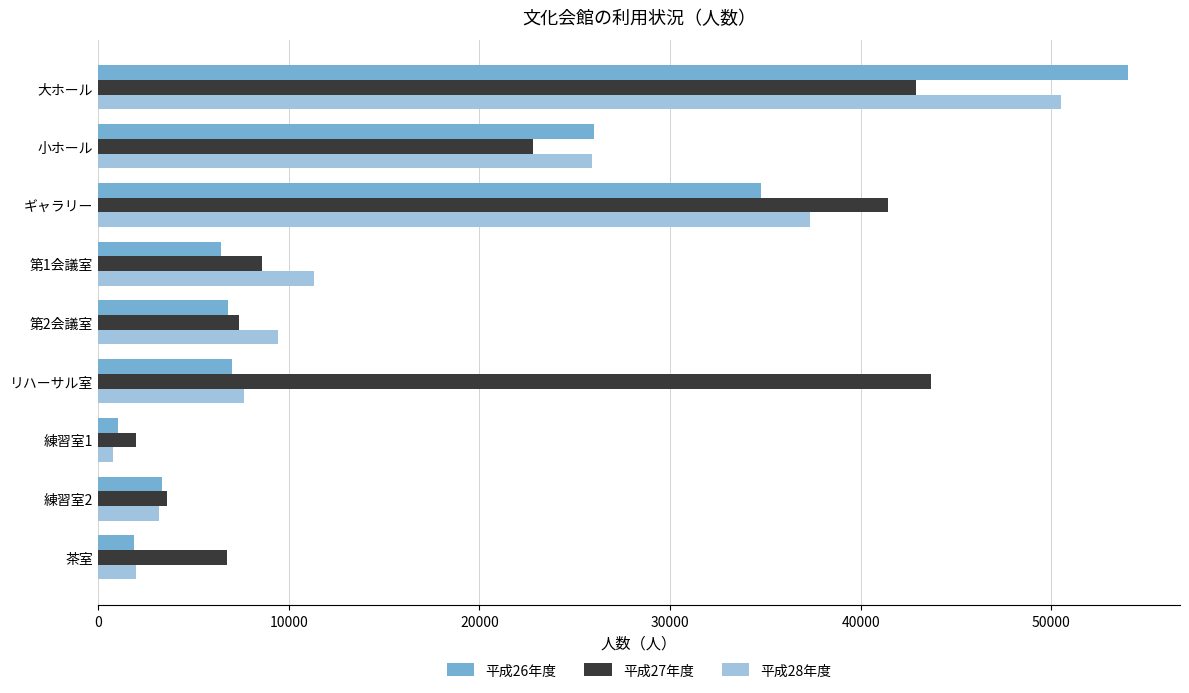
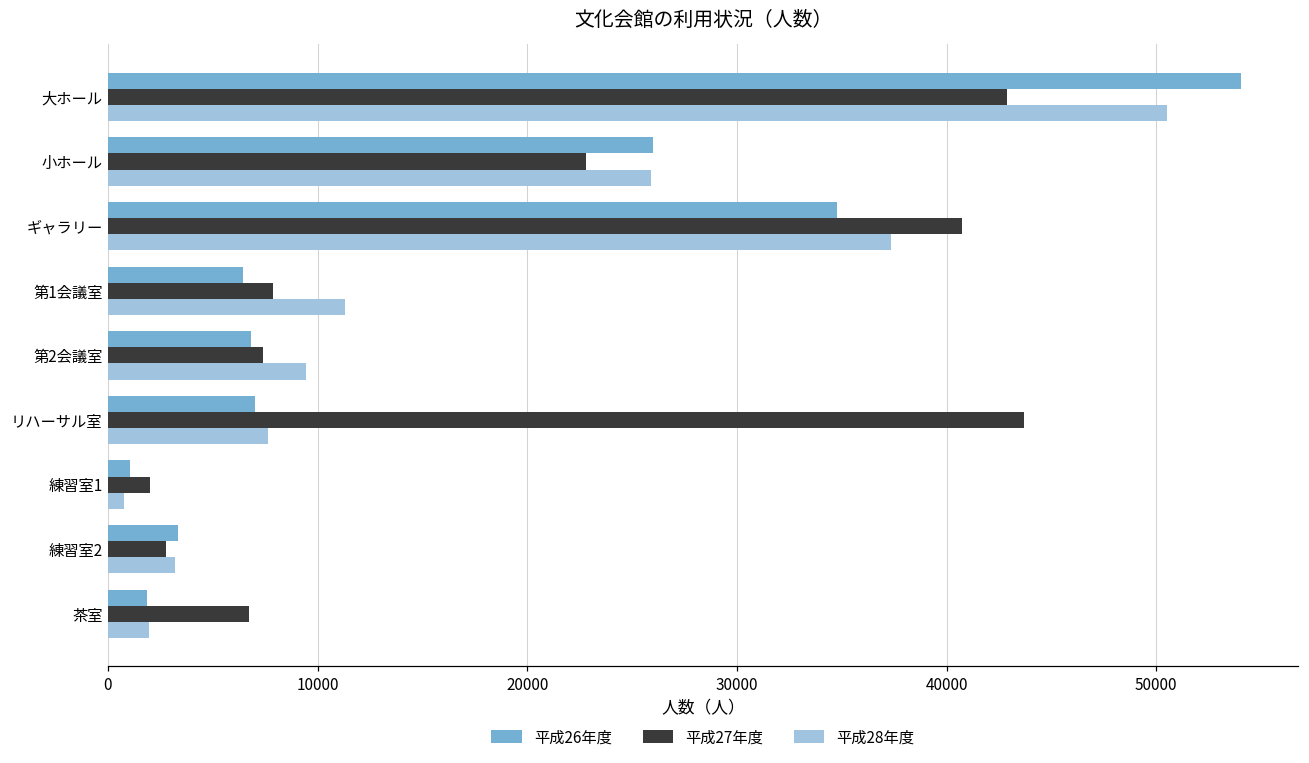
平成27年度, ギャラリー: 41400 -> 40800
平成27年度, 第1会議室: 8600 -> 7900
平成27年度, 練習室2: 3600 -> 2800
